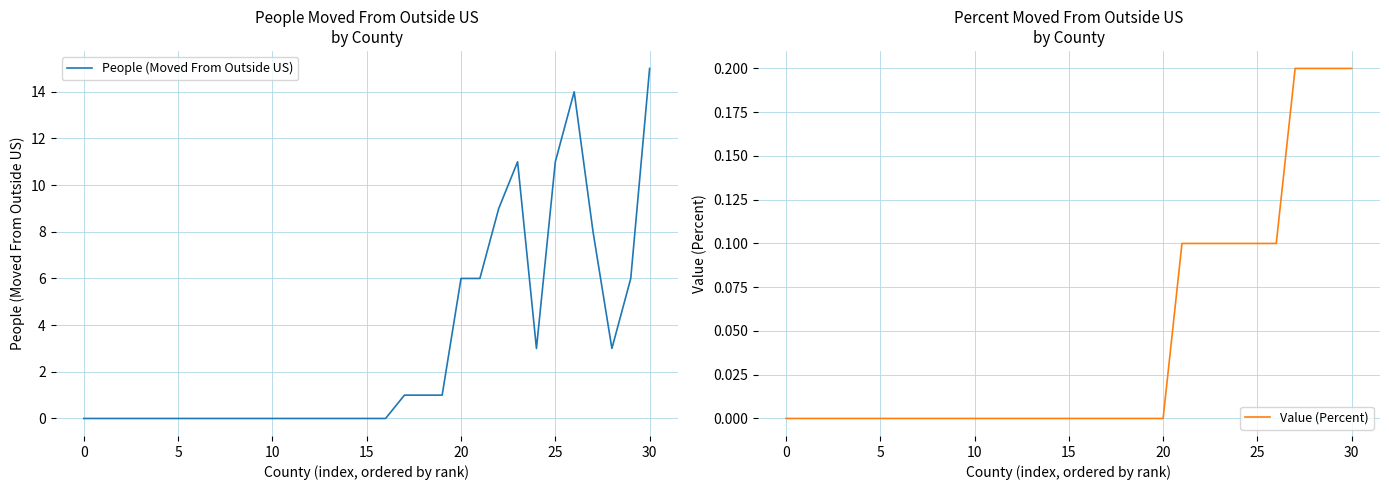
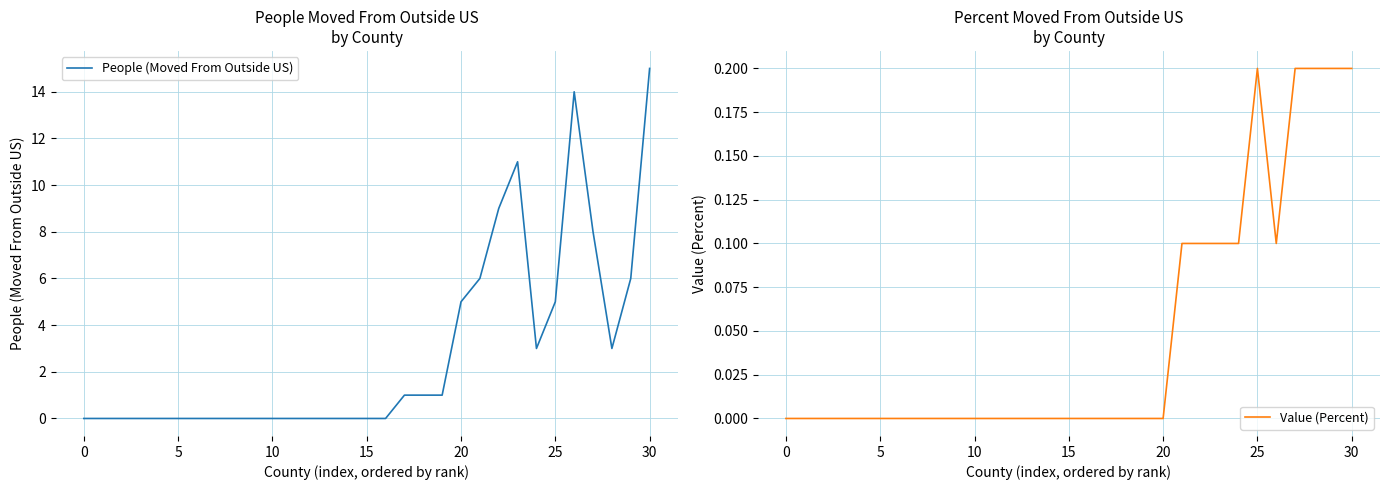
People Moved From Outside US by County, 20: 6 -> 5
People Moved From Outside US by County, 25: 11 -> 5
Percent Moved From Outside US by County, 25: 0.1 -> 0.2
